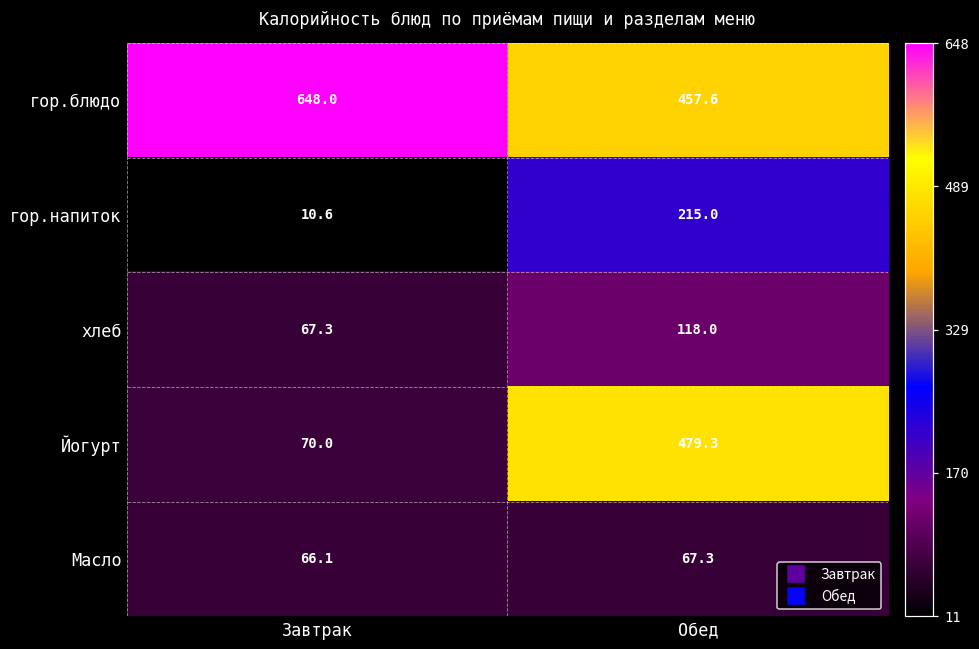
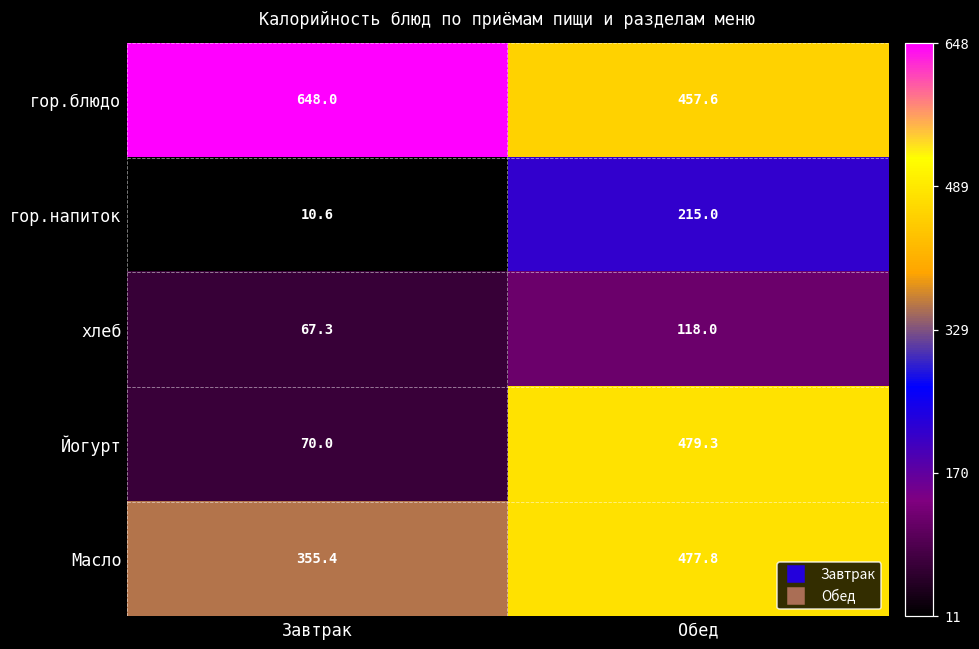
Масло, Завтрак: 66.1 -> 355.4
Масло, Обед: 67.3 -> 477.8
